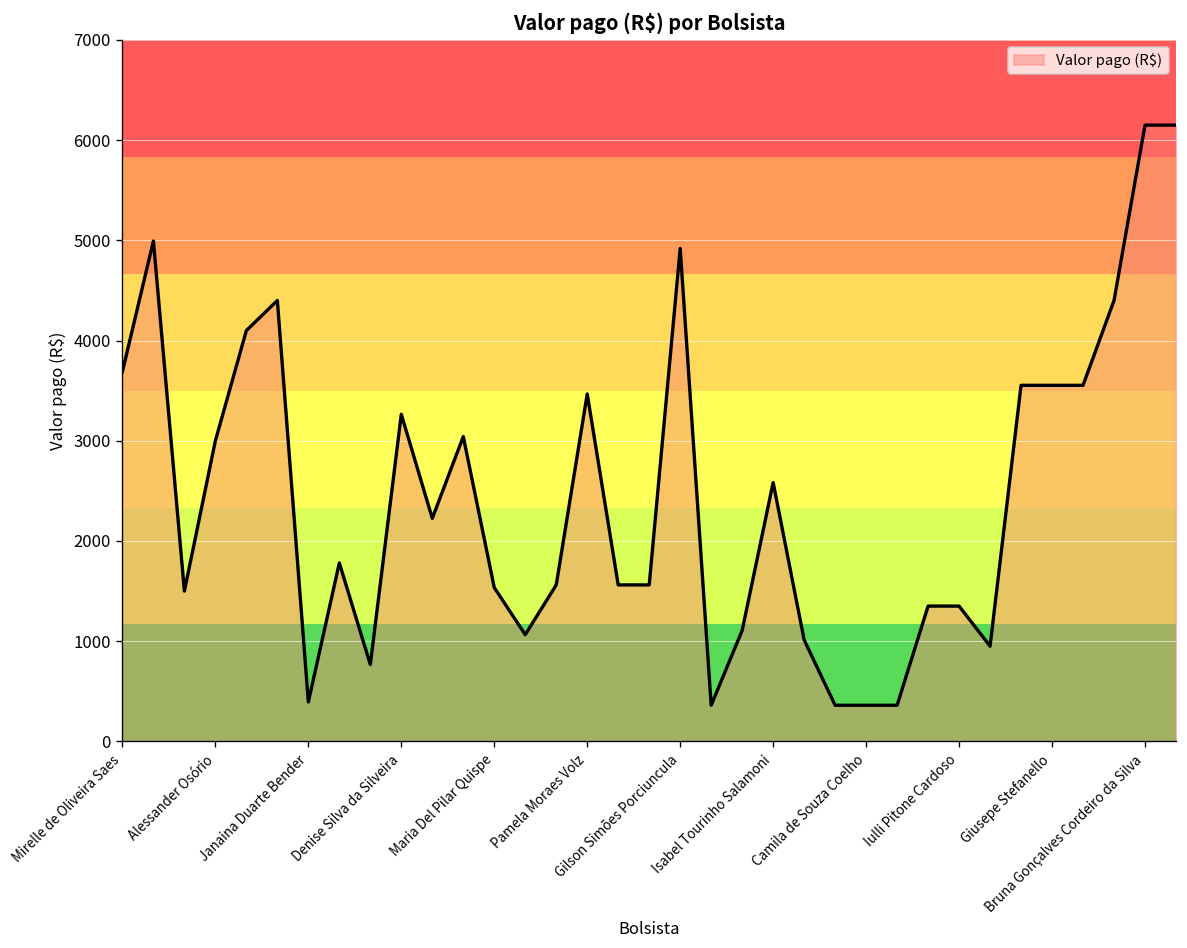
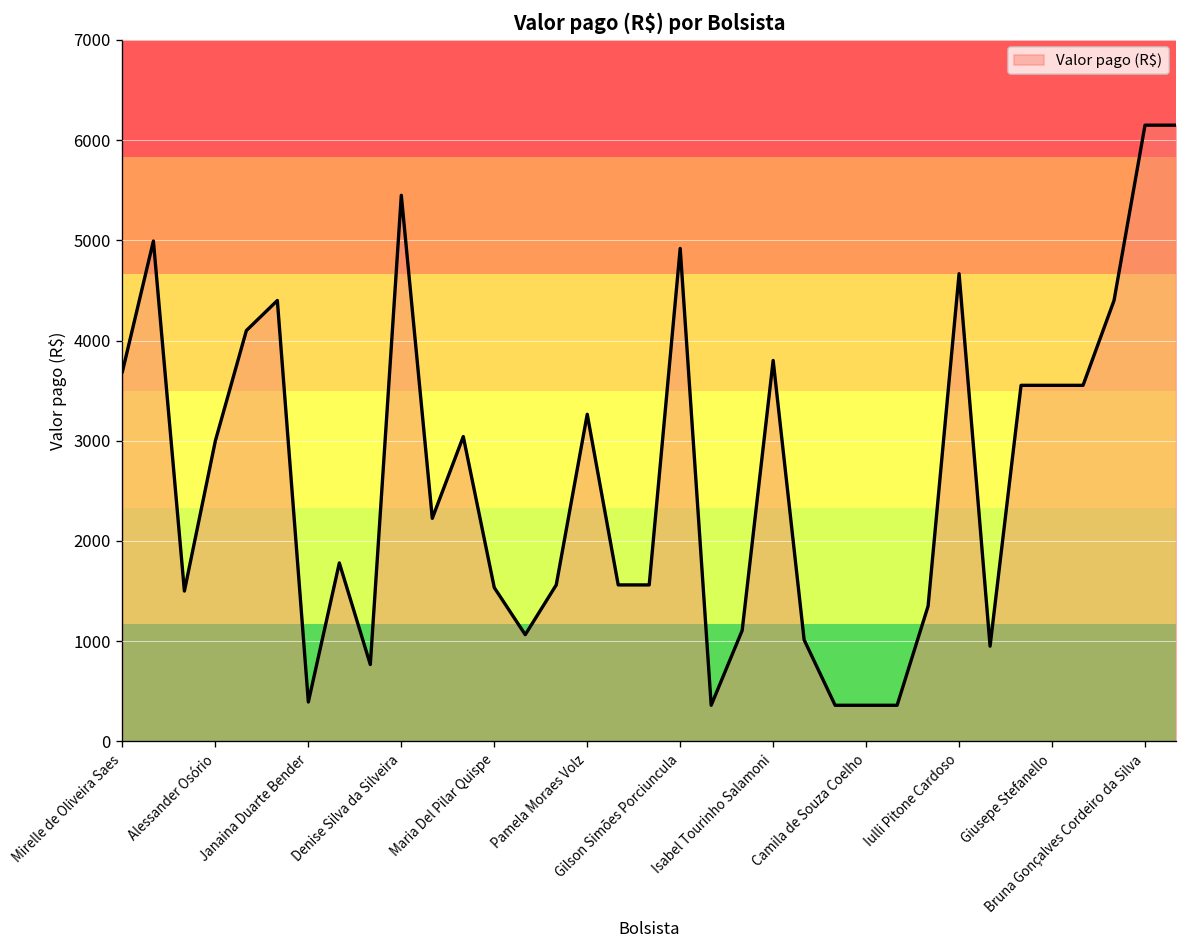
Denise Silva da Silveira: 3300 -> 5500
Pamela Moraes Volz: 3500 -> 3300
Isabel Tourinho Salamoni: 2600 -> 3800
Iulli Pitone Cardoso: 1400 -> 4700
